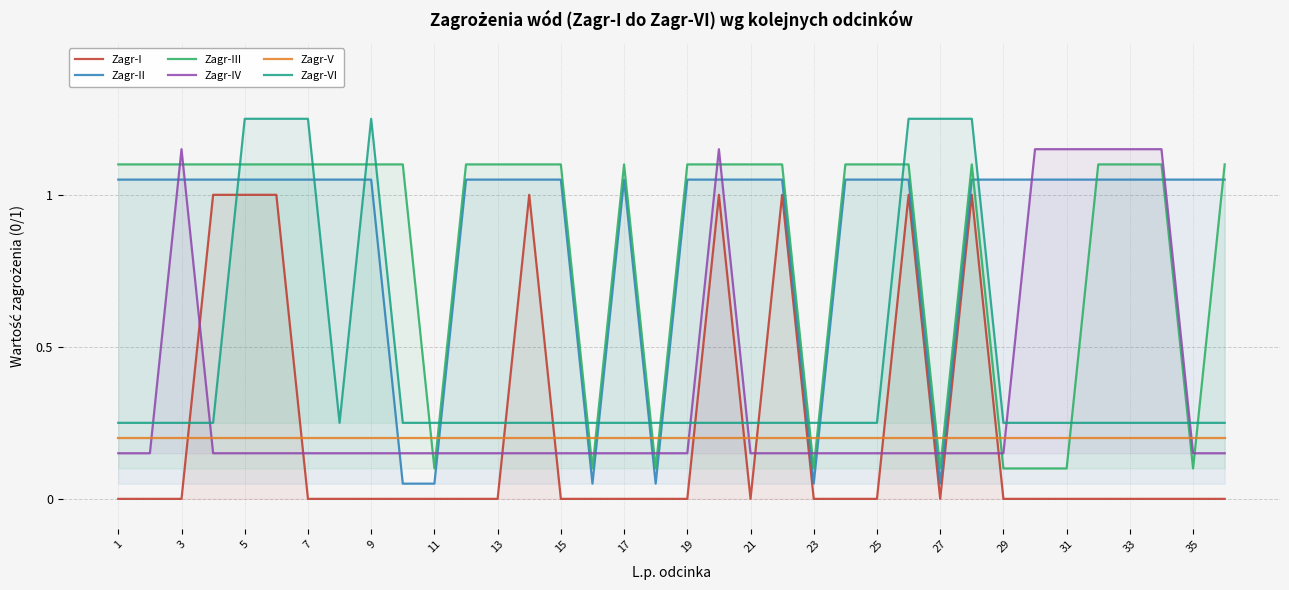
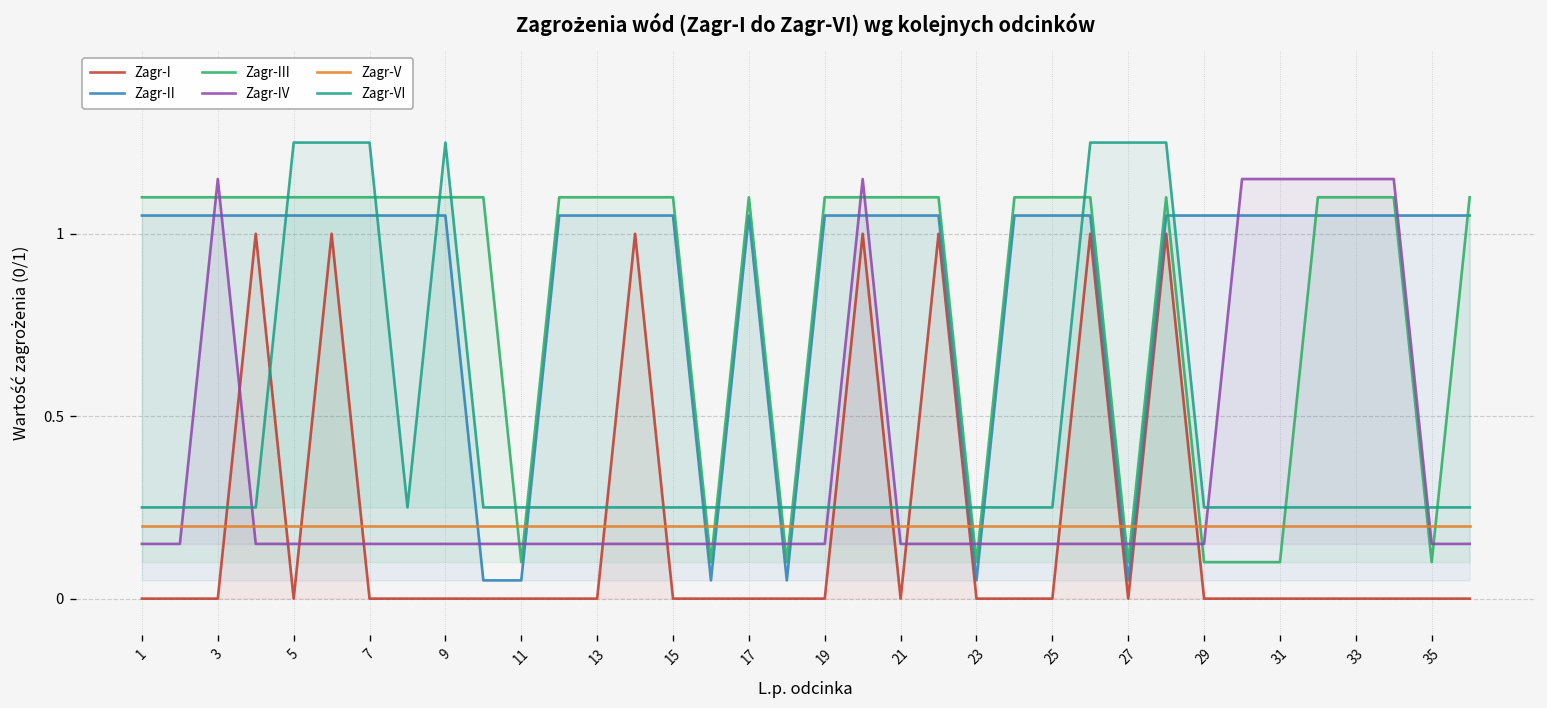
Zagr-I, 5: 1 -> 0
